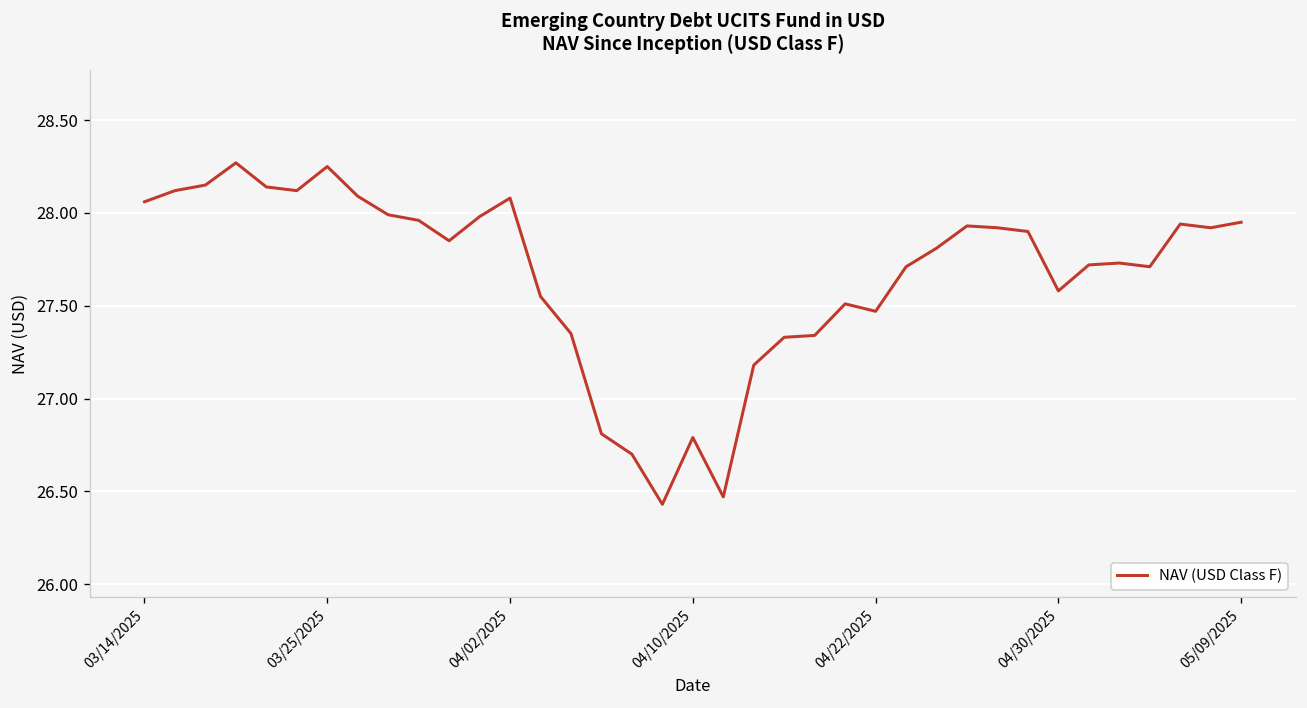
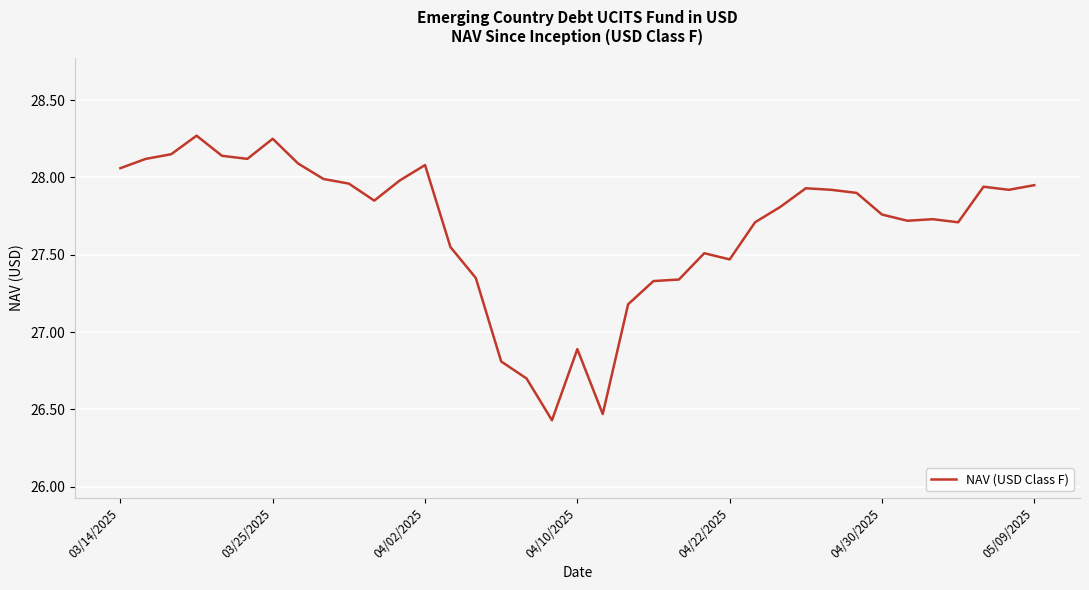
04/10/2025: 26.79 -> 26.89
04/30/2025: 27.58 -> 27.76
